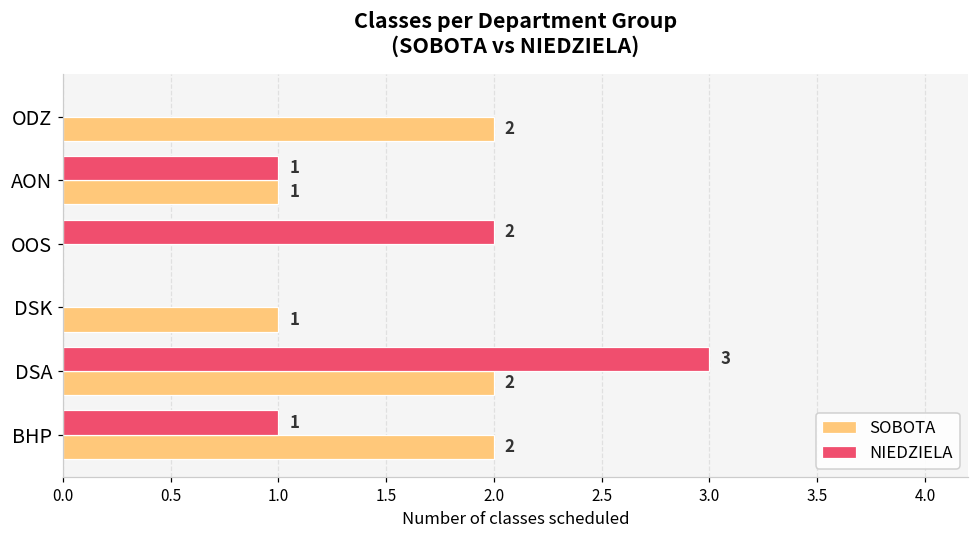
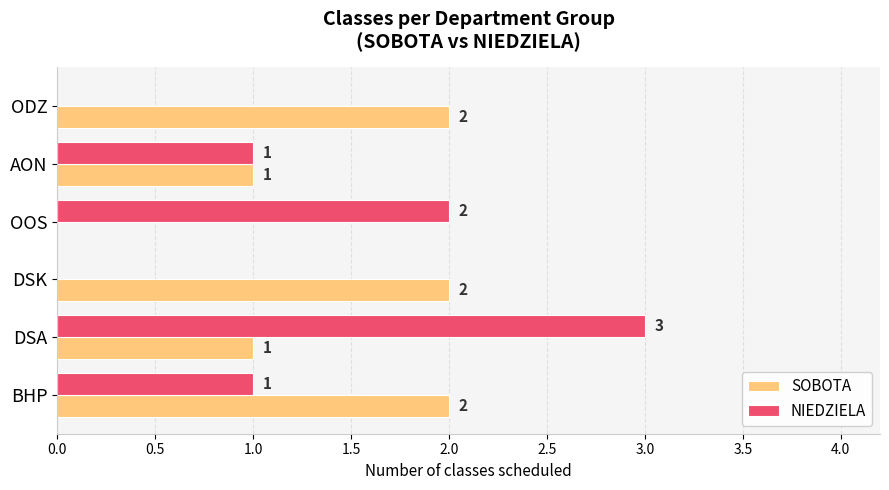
SOBOTA, DSK: 1 -> 2
SOBOTA, DSA: 2 -> 1
